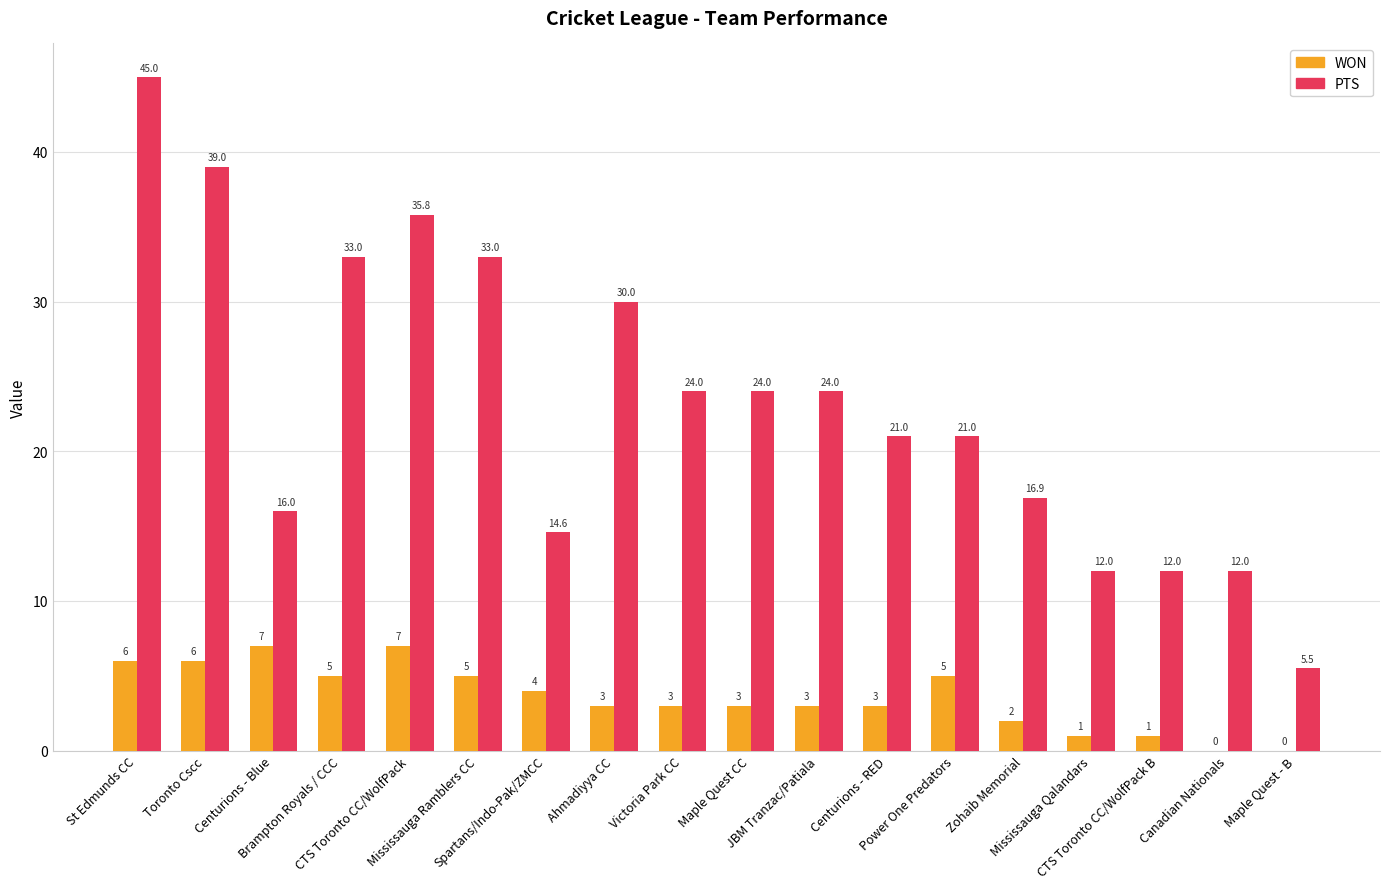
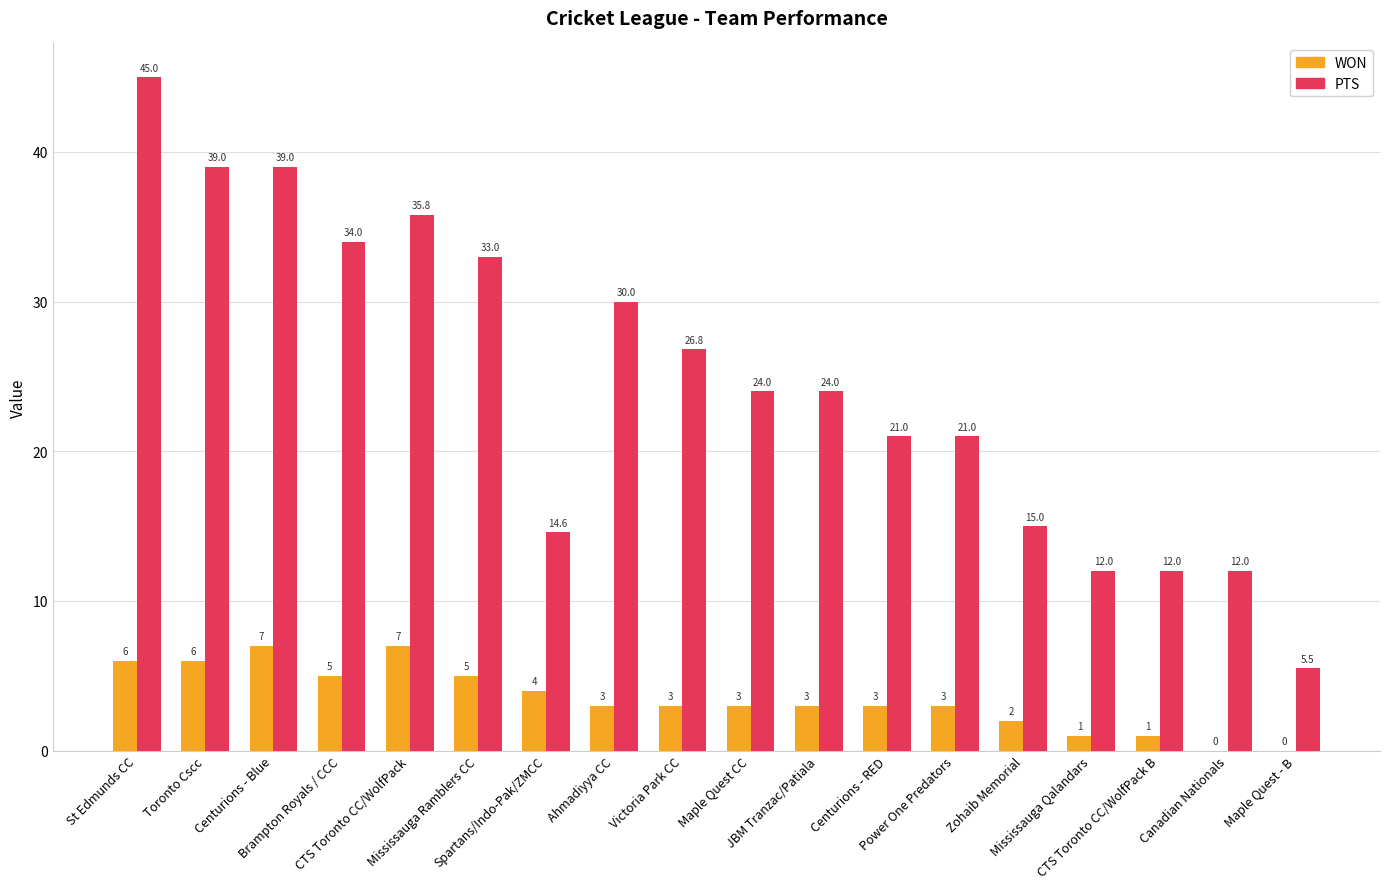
PTS, Centurions - Blue: 16.0 -> 39.0
PTS, Brampton Royals / CCC: 33.0 -> 34.0
PTS, Victoria Park CC: 24.0 -> 26.8
WON, Power One Predators: 5 -> 3
PTS, Zohaib Memorial: 16.9 -> 15.0
